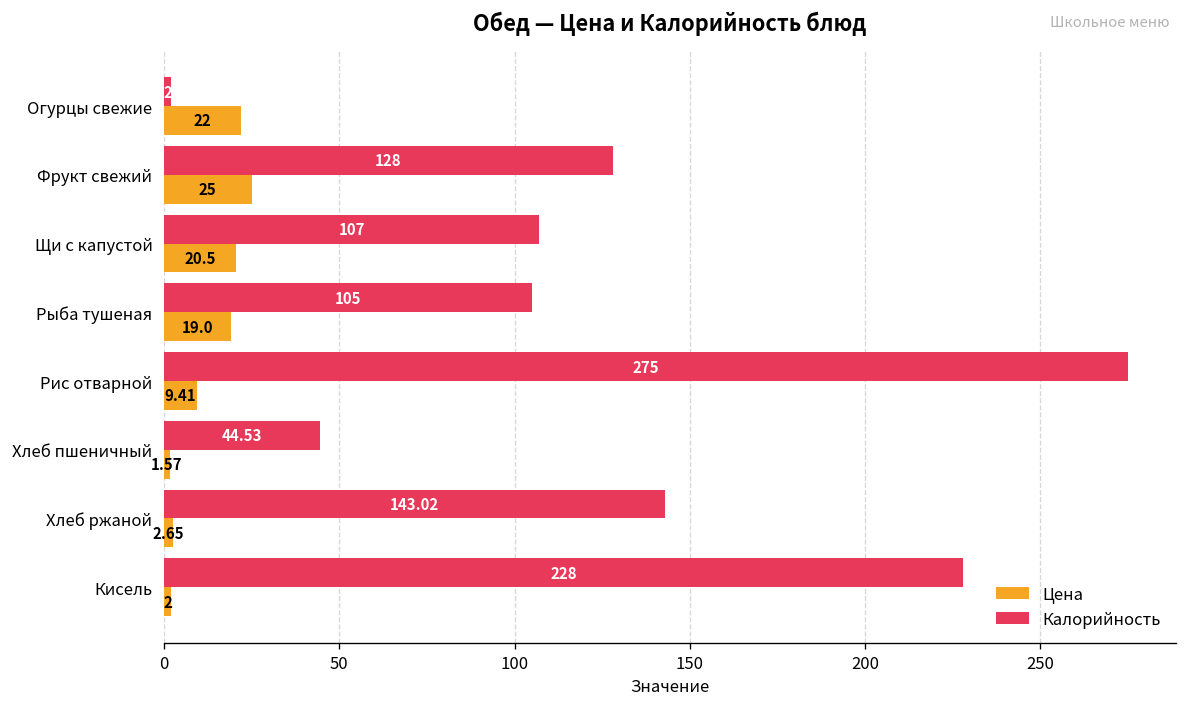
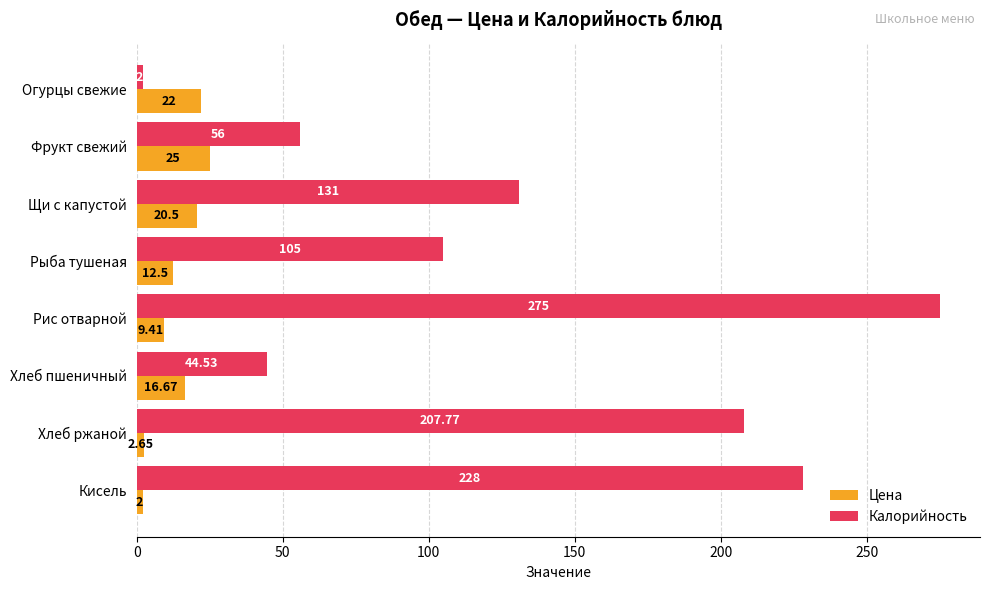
Калорийность, Фрукт свежий: 128 -> 56
Калорийность, Щи с капустой: 107 -> 131
Цена, Рыба тушеная: 19.0 -> 12.5
Цена, Хлеб пшеничный: 1.57 -> 16.67
Калорийность, Хлеб ржаной: 143.02 -> 207.77
